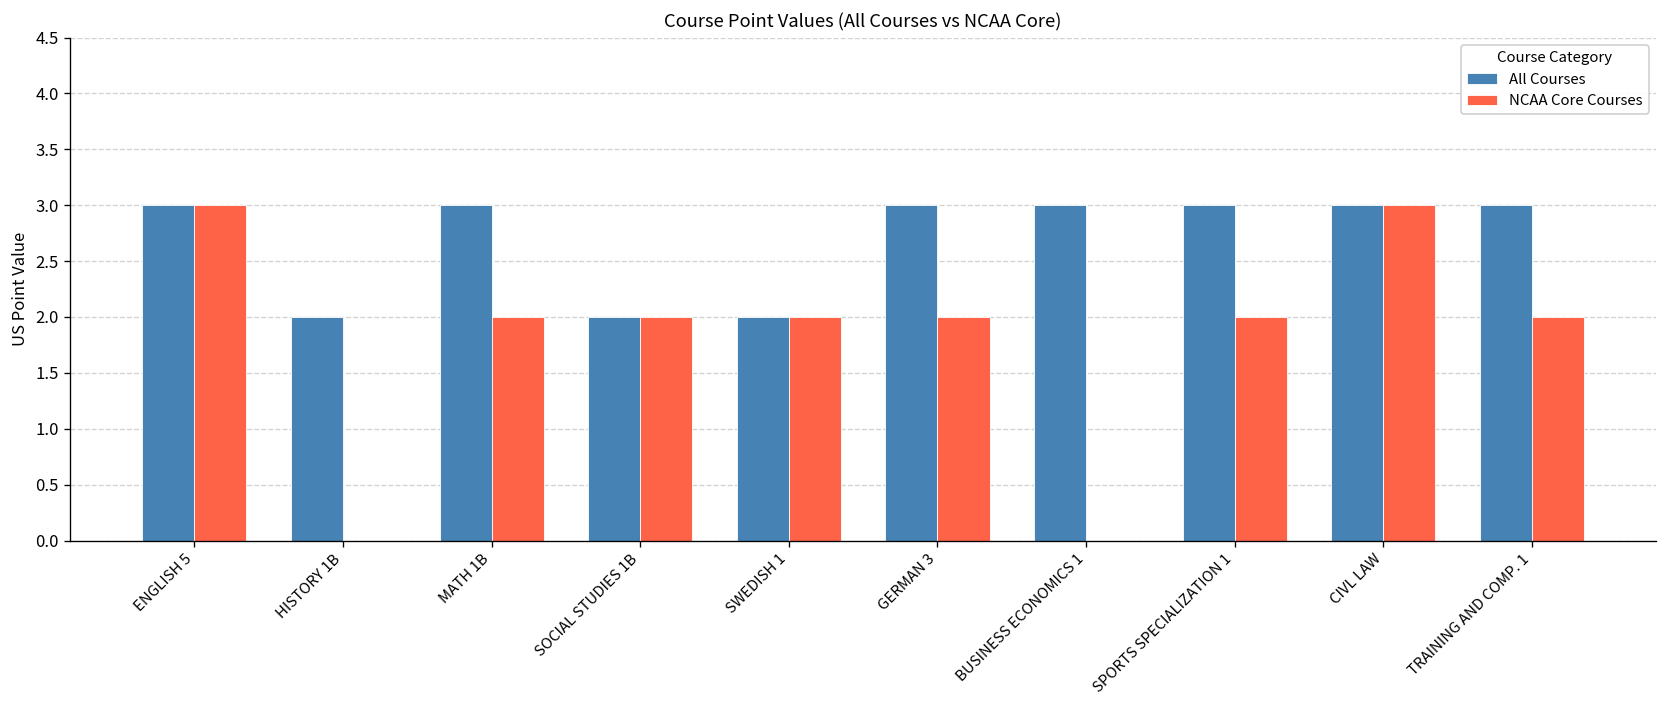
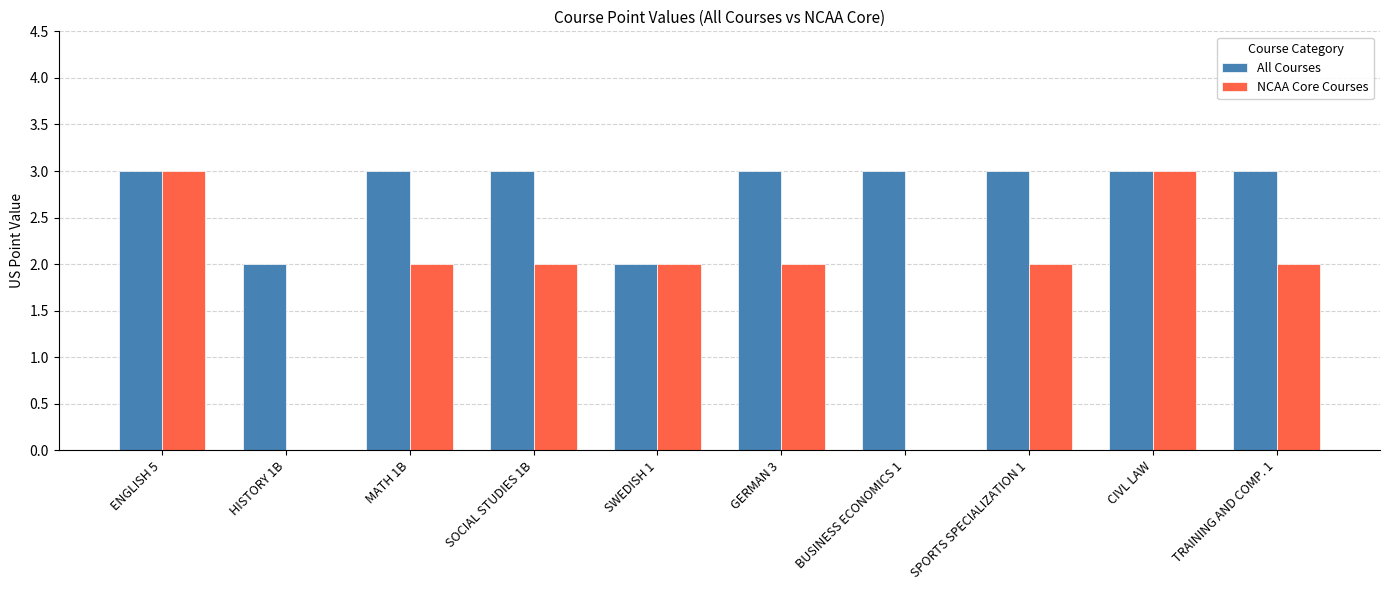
All Courses, SOCIAL STUDIES 1B: 2 -> 3
